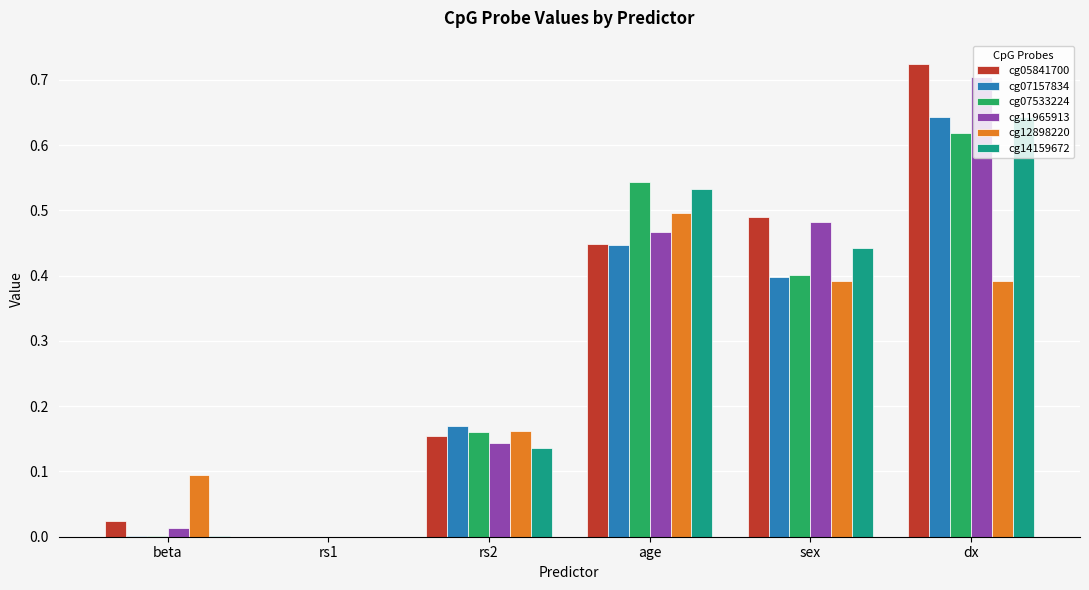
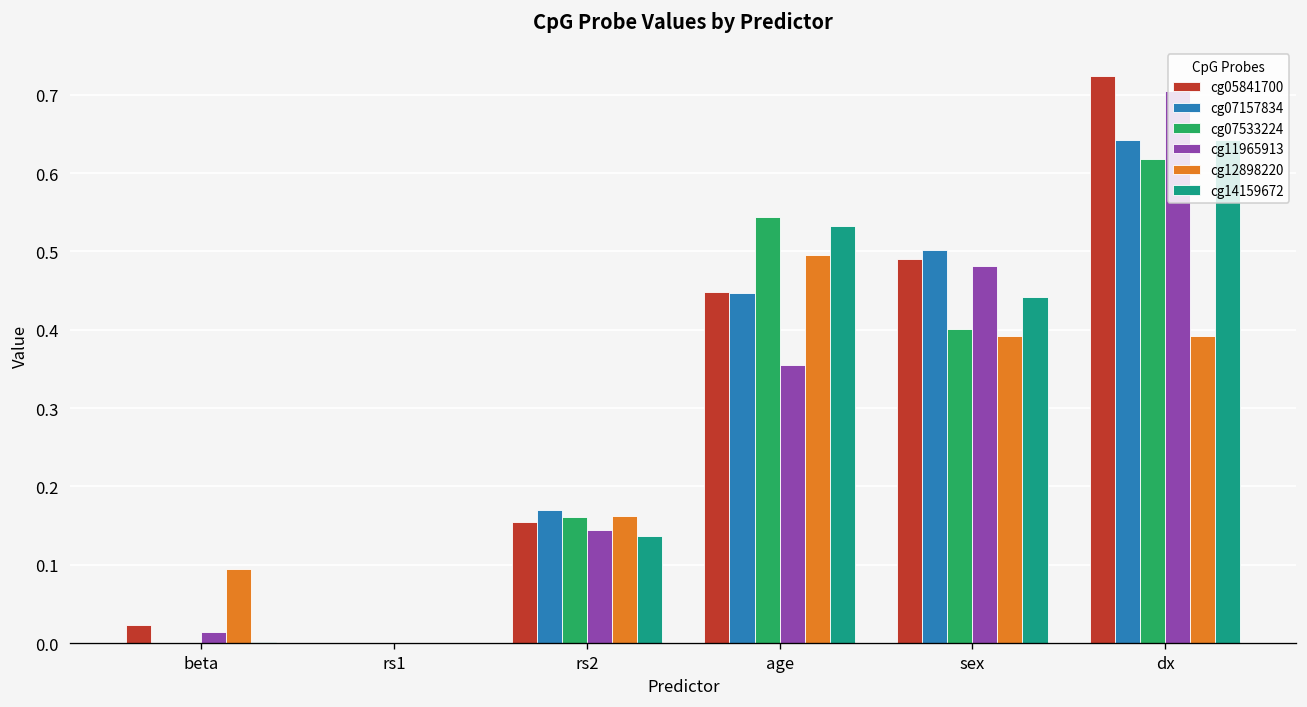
cg11965913, age: 0.47 -> 0.36
cg07157834, sex: 0.40 -> 0.50
